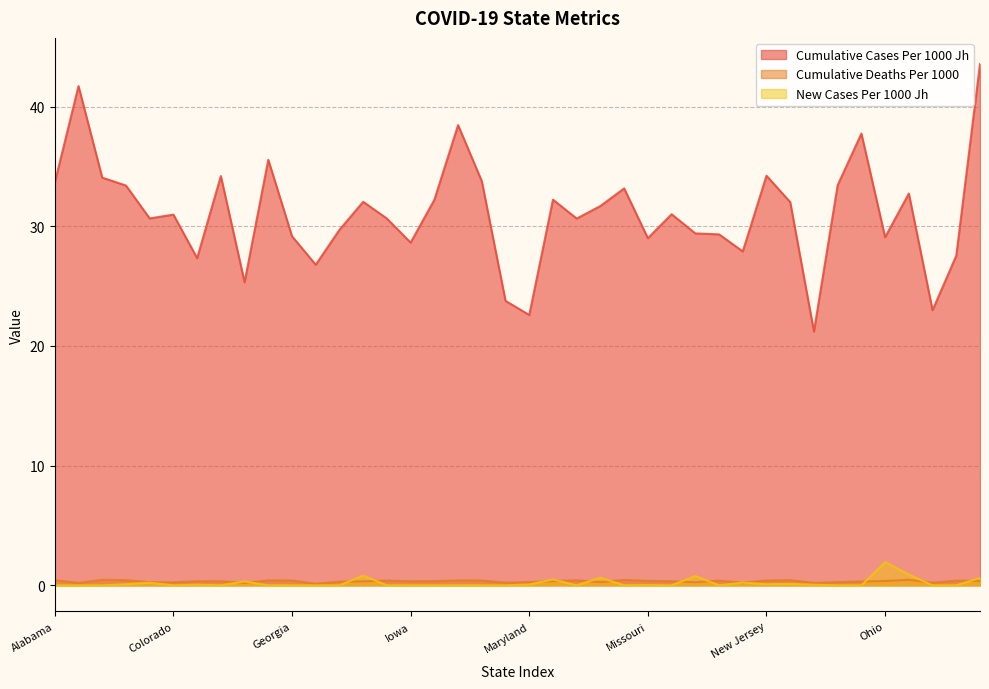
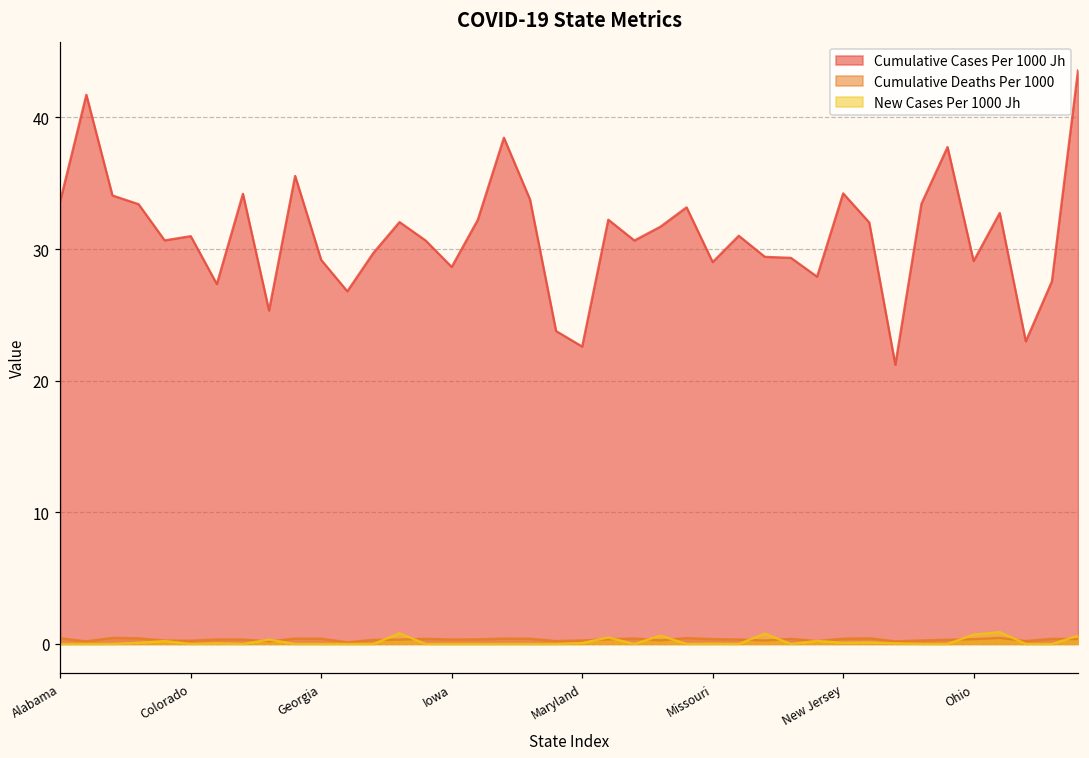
New Cases Per 1000 Jh, Ohio: 1.9 -> 0.7
